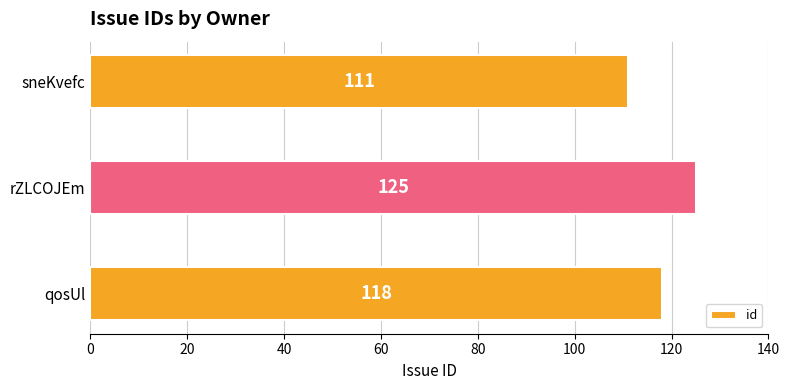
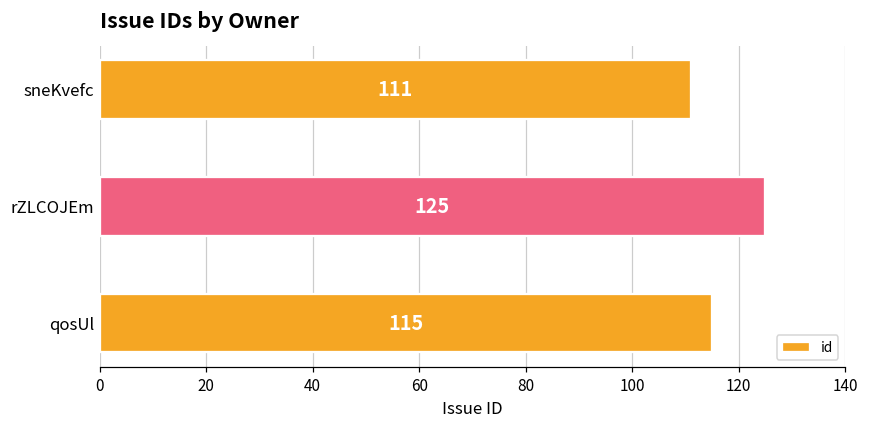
qosUl: 118 -> 115
